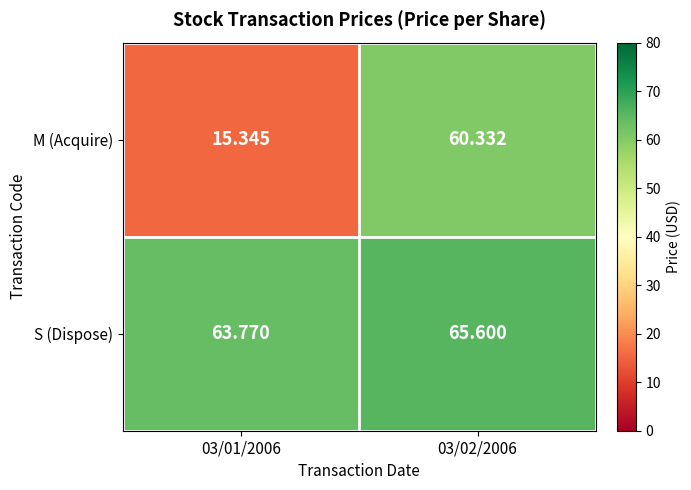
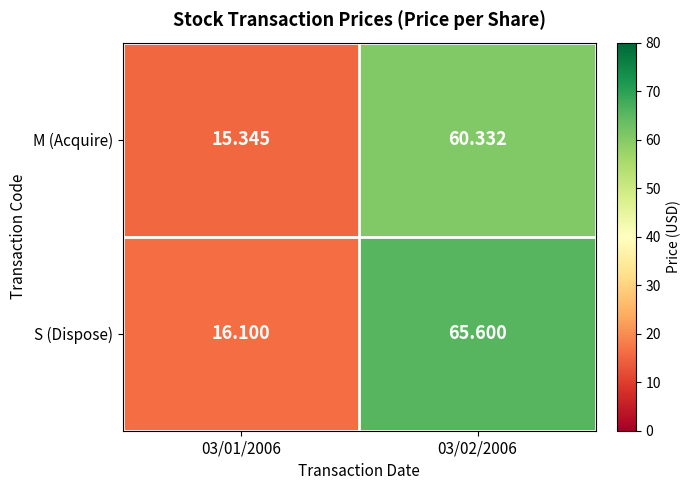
S (Dispose), 03/01/2006: 63.770 -> 16.100
